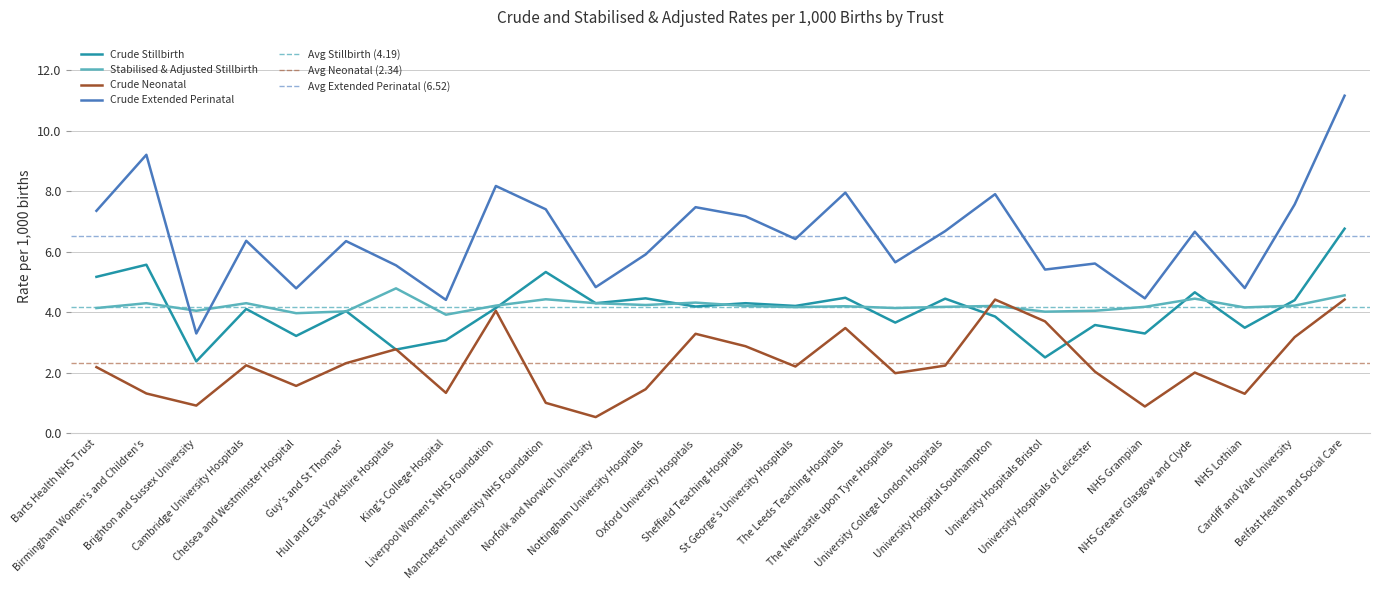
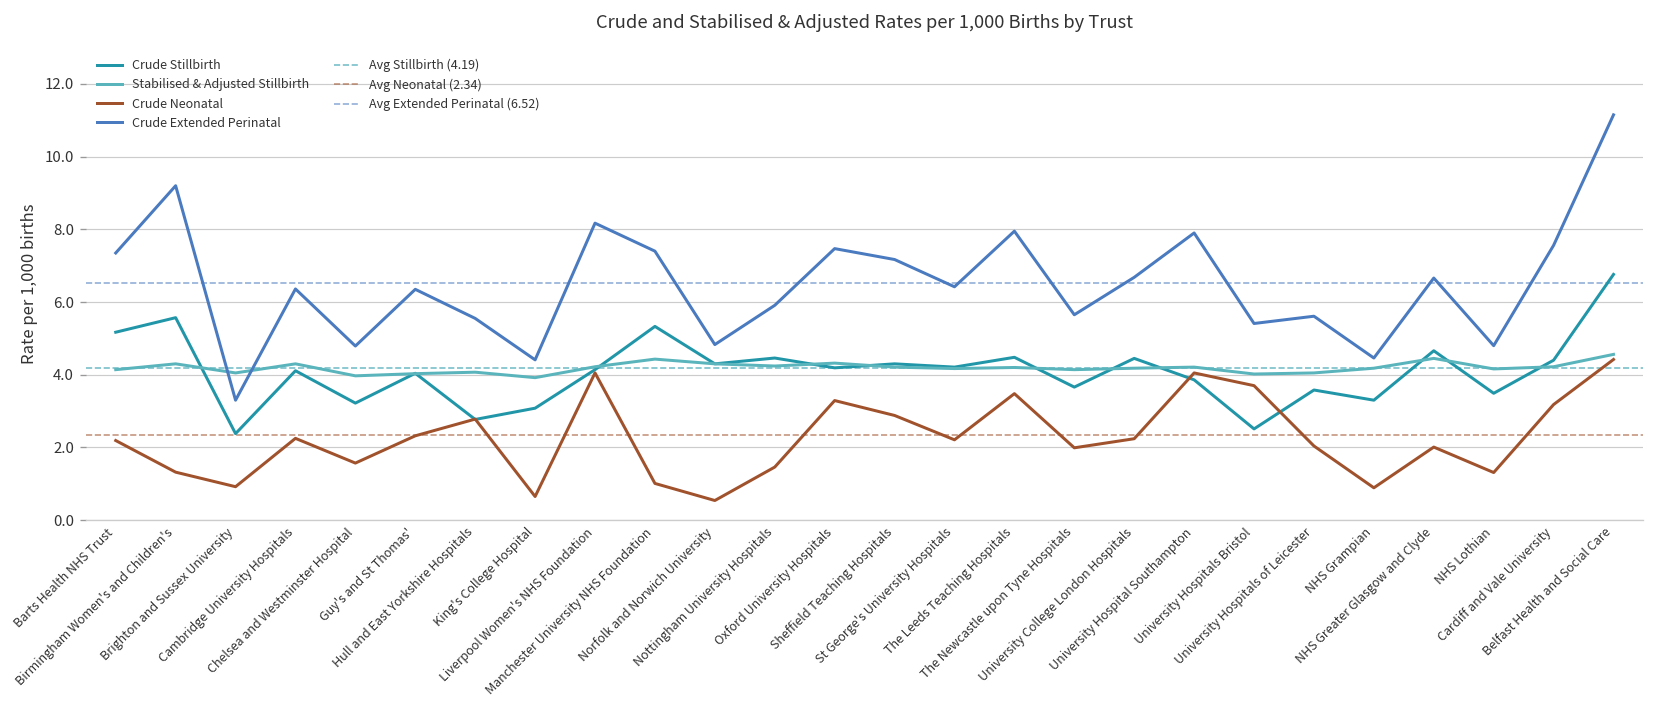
Stabilised & Adjusted Stillbirth, Hull and East Yorkshire Hospitals: 4.8 -> 4.1
Crude Neonatal, King's College Hospital: 1.3 -> 0.7
Crude Neonatal, University Hospital Southampton: 4.4 -> 4.1
